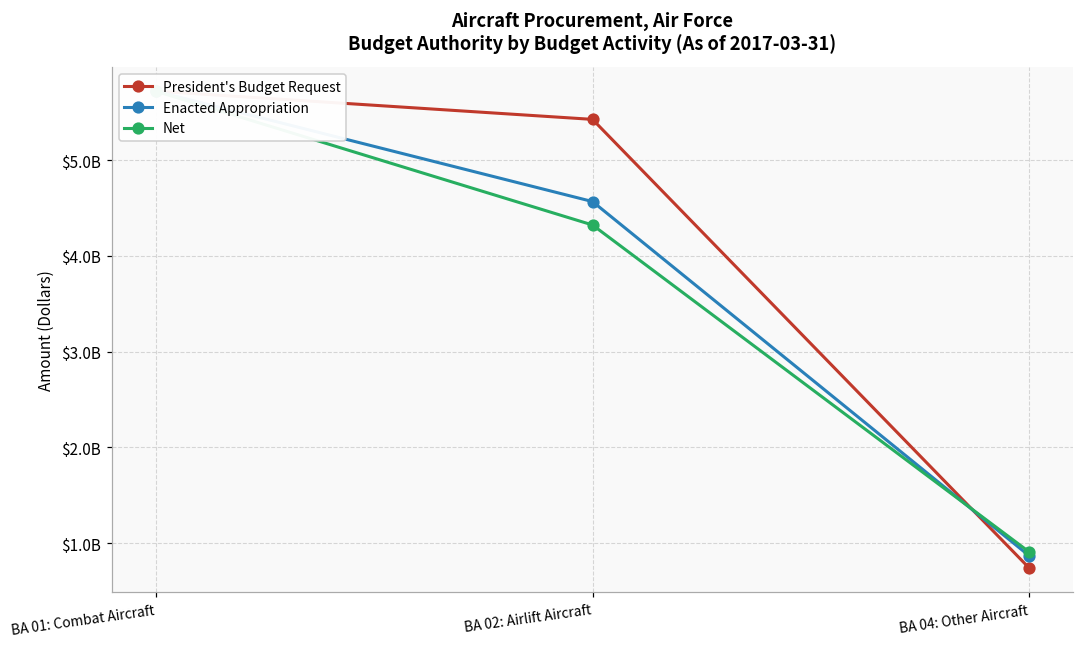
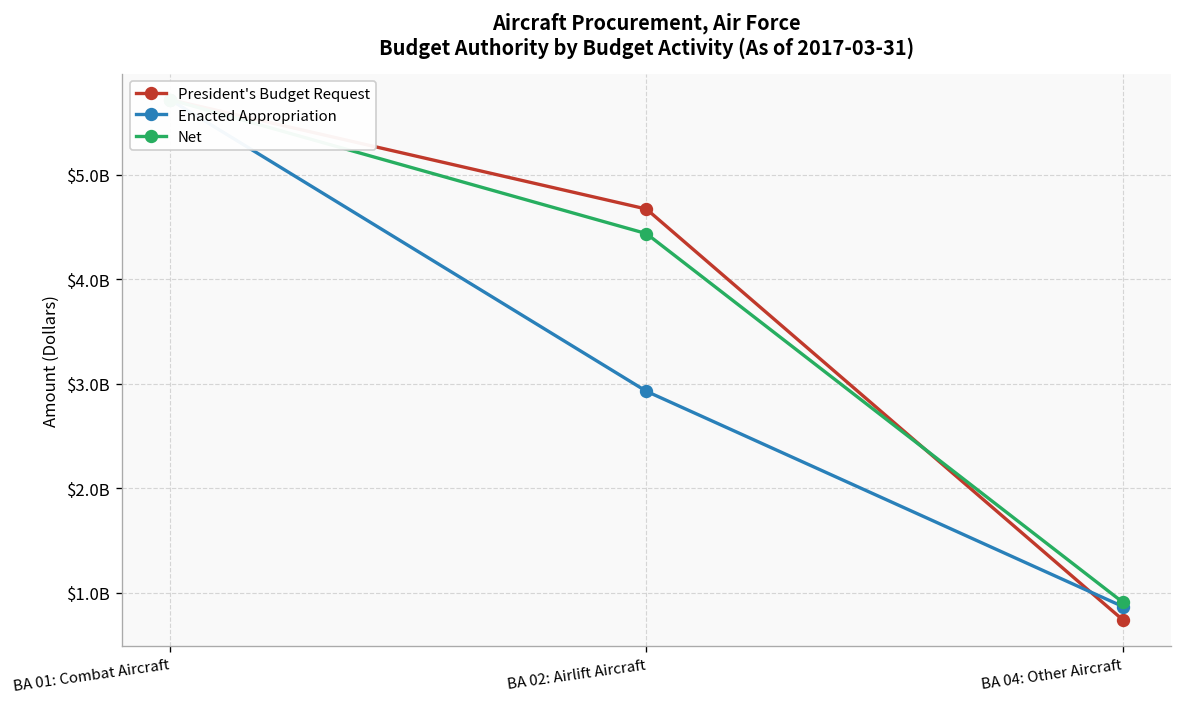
President's Budget Request, BA 02: Airlift Aircraft: $5400000000 -> $4700000000
Enacted Appropriation, BA 02: Airlift Aircraft: $4600000000 -> $2900000000
Net, BA 02: Airlift Aircraft: $4300000000 -> $4400000000
